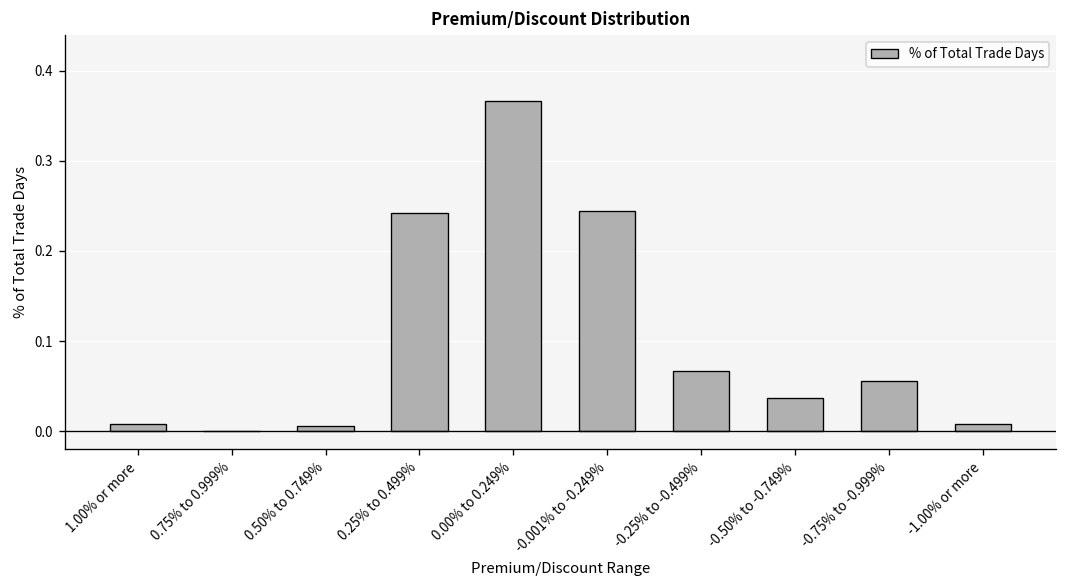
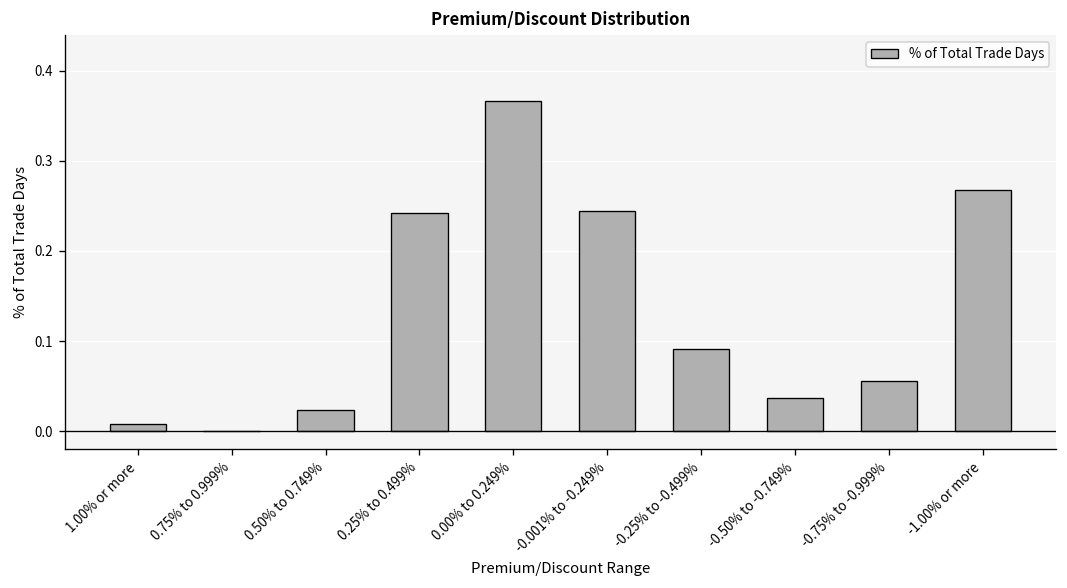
0.50% to 0.749%: 0.01 -> 0.02
-0.25% to -0.499%: 0.07 -> 0.09
-1.00% or more: 0.01 -> 0.27
